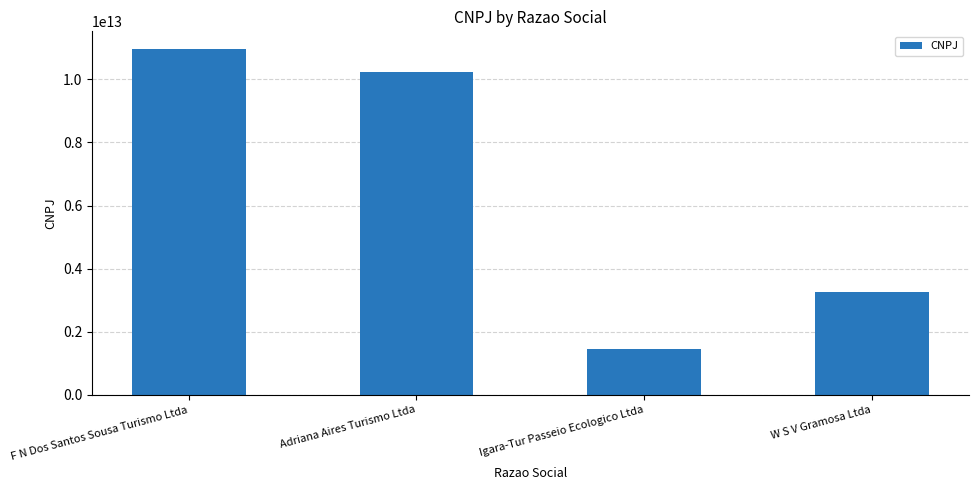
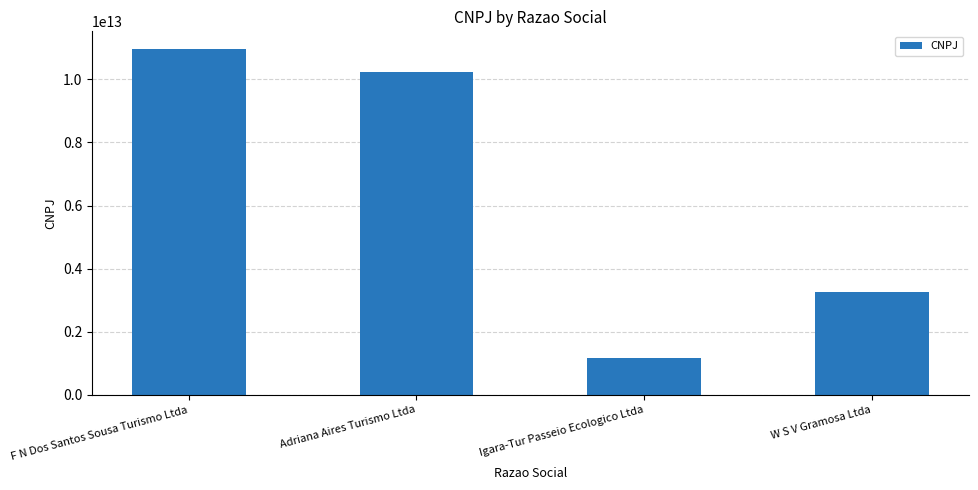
Igara-Tur Passeio Ecologico Ltda: 1400000000000 -> 1200000000000
